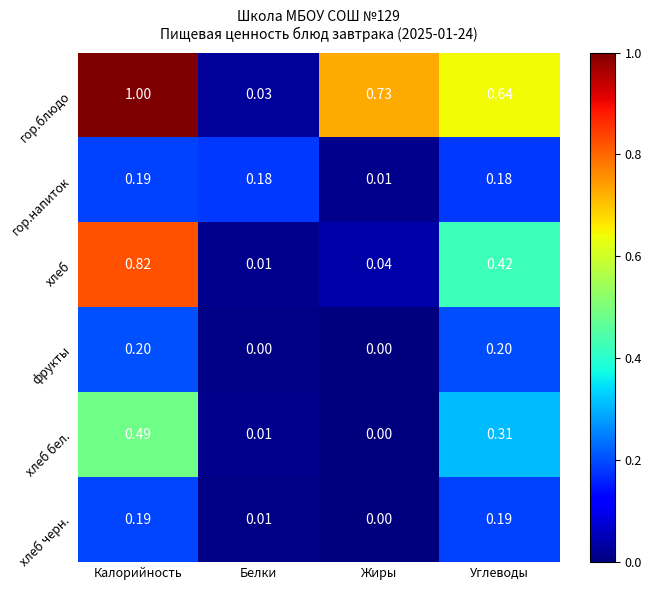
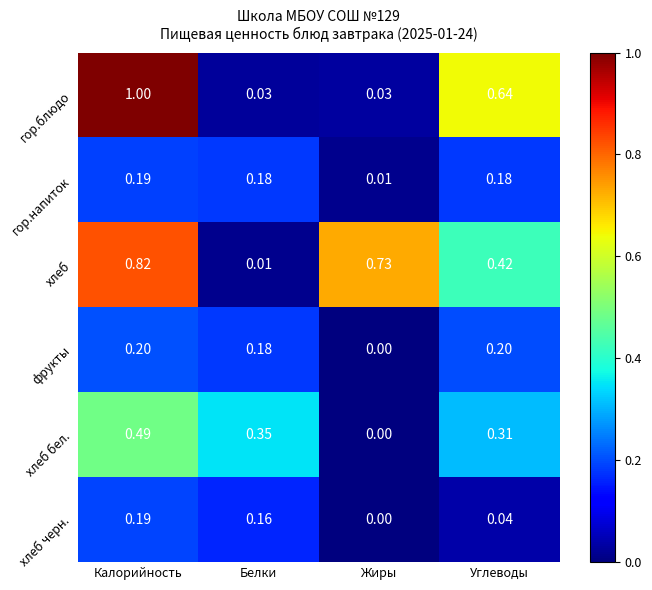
гор.блюдо, Жиры: 0.73 -> 0.03
хлеб, Жиры: 0.04 -> 0.73
фрукты, Белки: 0.00 -> 0.18
хлеб бел., Белки: 0.01 -> 0.35
хлеб черн., Белки: 0.01 -> 0.16
хлеб черн., Углеводы: 0.19 -> 0.04
